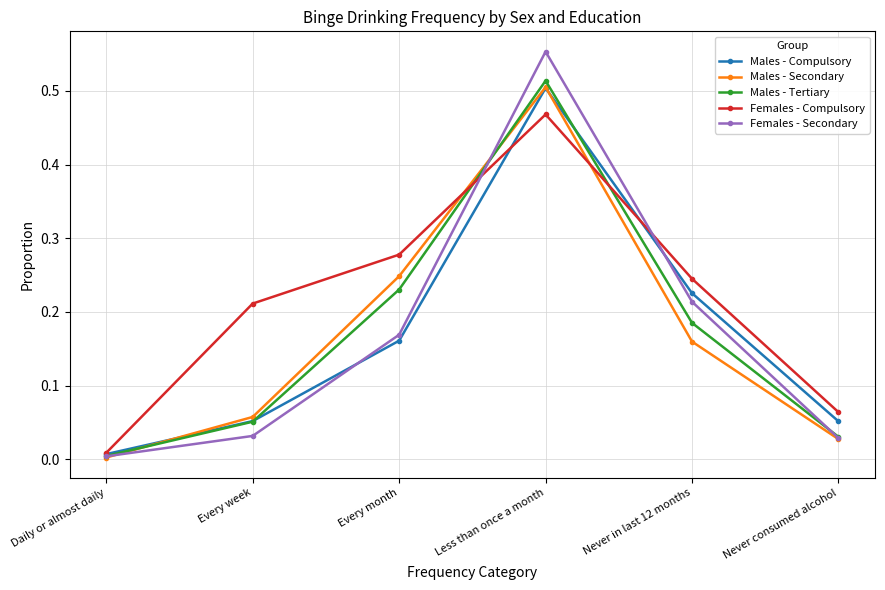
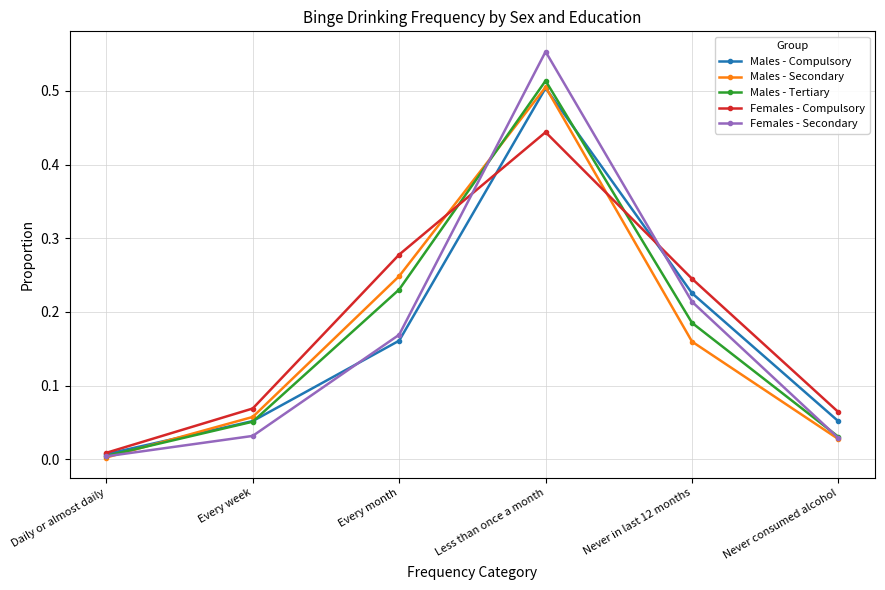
Females - Compulsory, Every week: 0.21 -> 0.07
Females - Compulsory, Less than once a month: 0.47 -> 0.44
